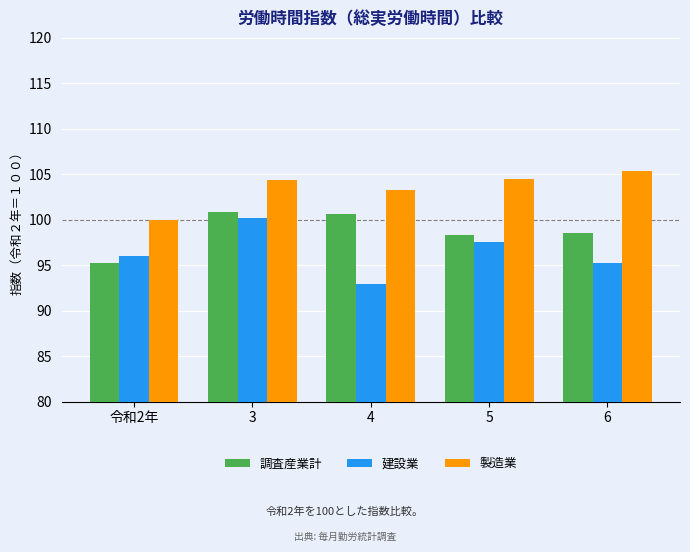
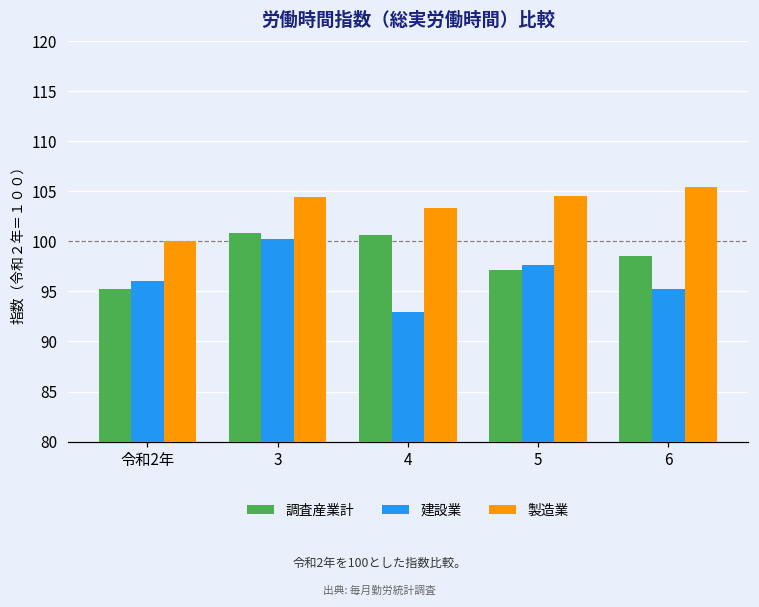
調査産業計, 5: 98 -> 97
